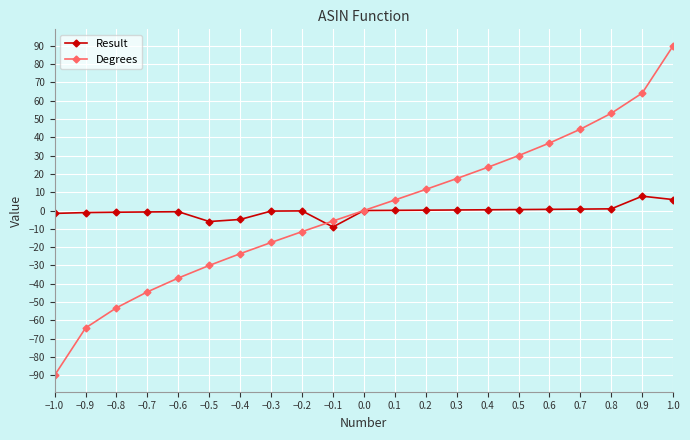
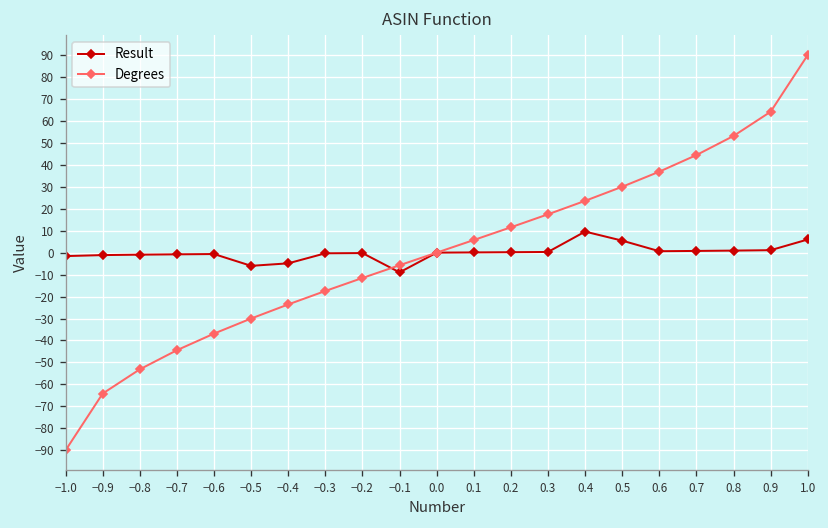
Result, 0.4: 0 -> 10
Result, 0.5: 1 -> 5
Result, 0.9: 8 -> 1
